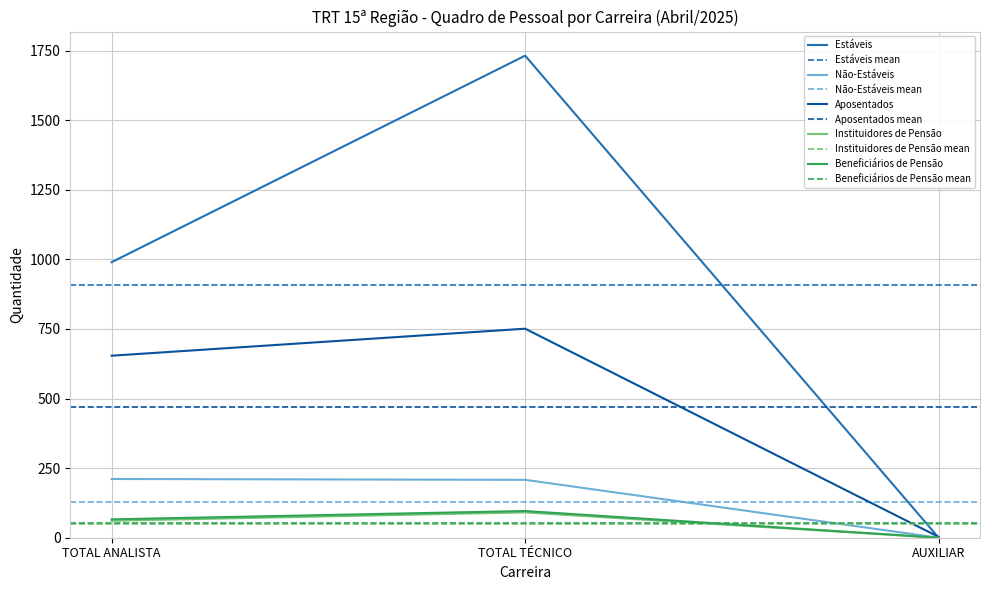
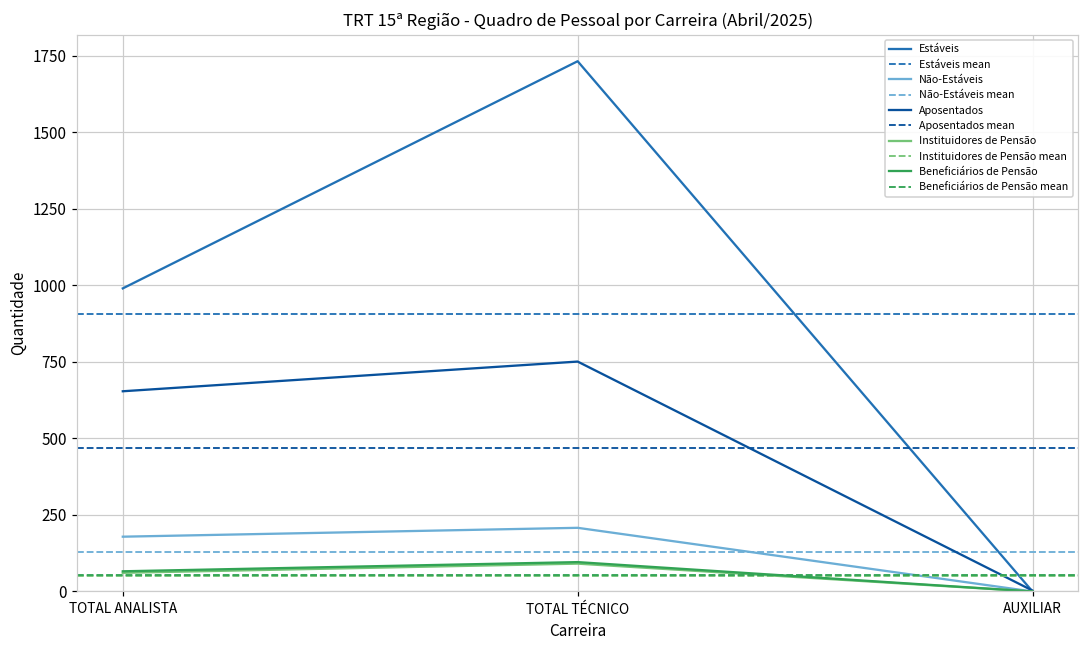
Não-Estáveis, TOTAL ANALISTA: 210 -> 180
